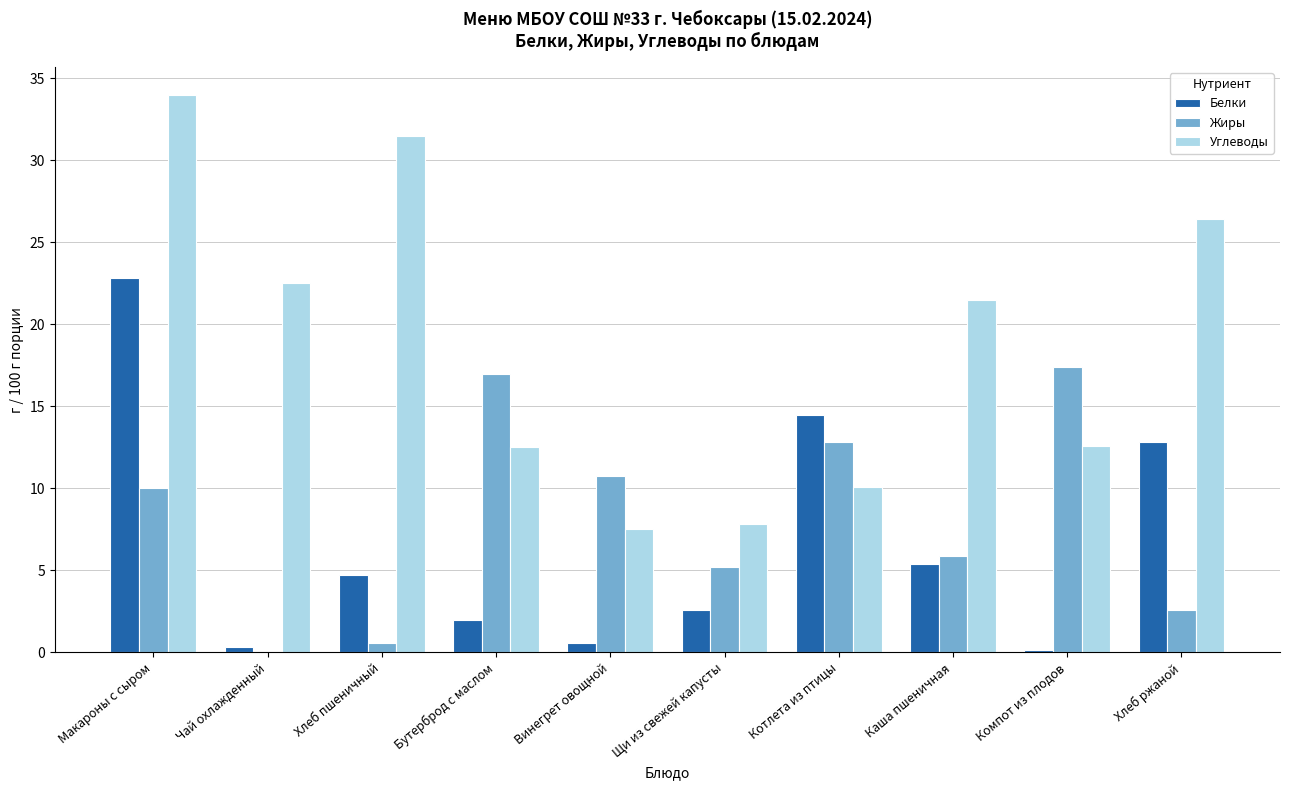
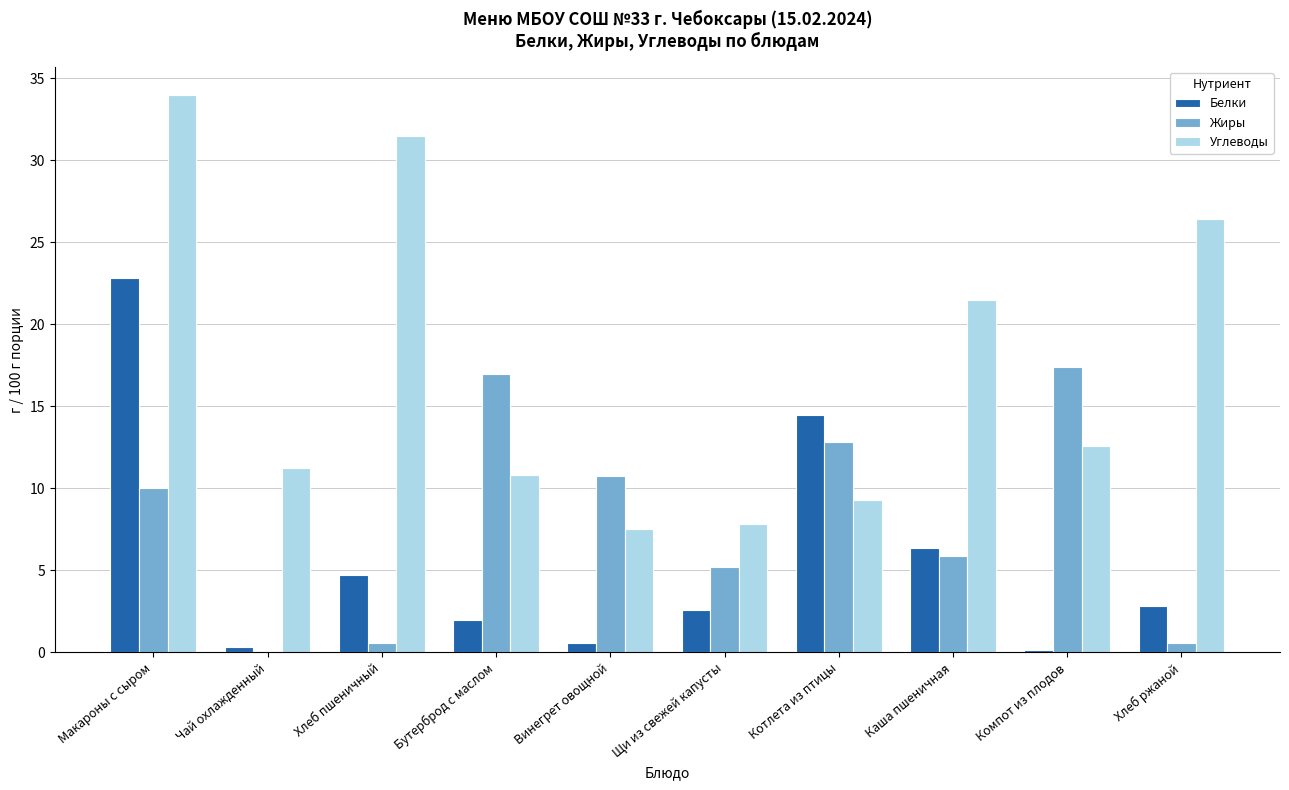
Углеводы, Чай охлажденный: 22.5 -> 11.3
Углеводы, Бутерброд с маслом: 12.5 -> 10.8
Углеводы, Котлета из птицы: 10.1 -> 9.3
Белки, Каша пшеничная: 5.4 -> 6.4
Белки, Хлеб ржаной: 12.8 -> 2.8
Жиры, Хлеб ржаной: 2.6 -> 0.6
